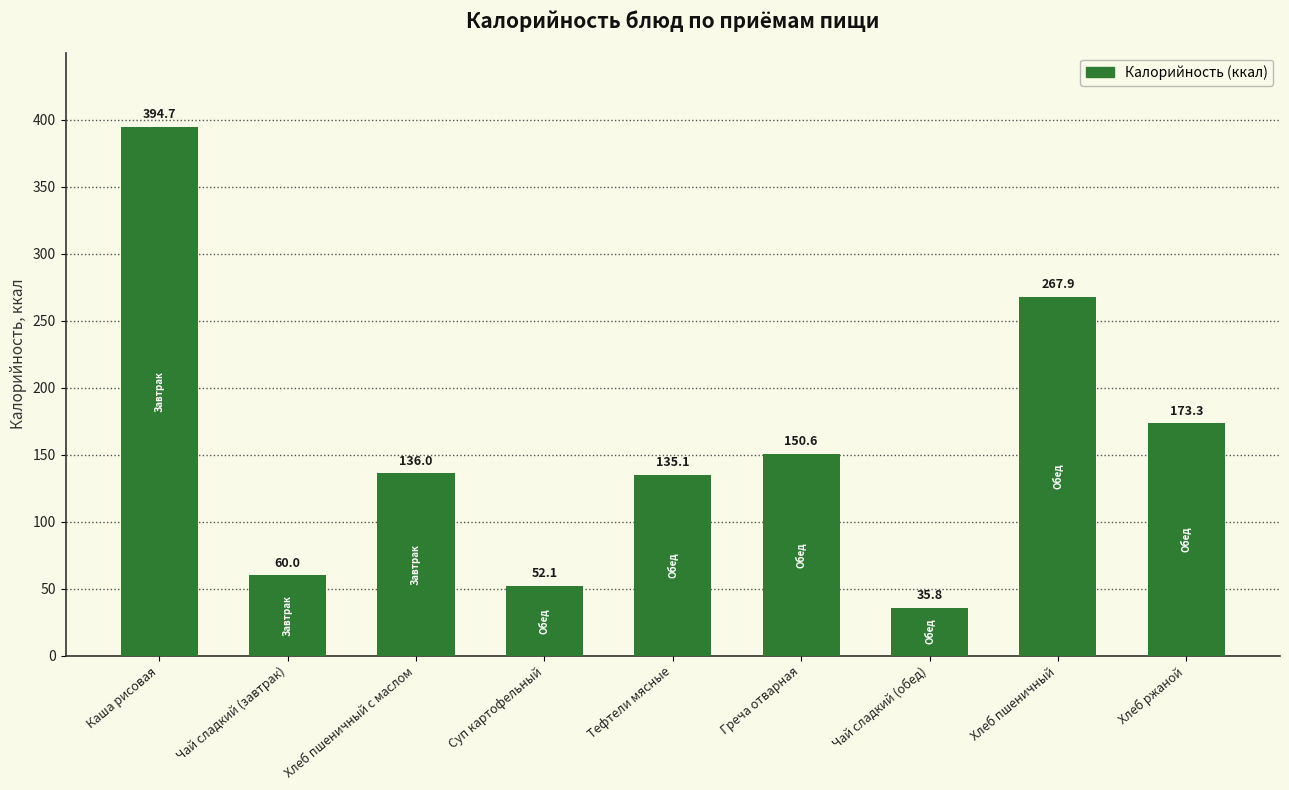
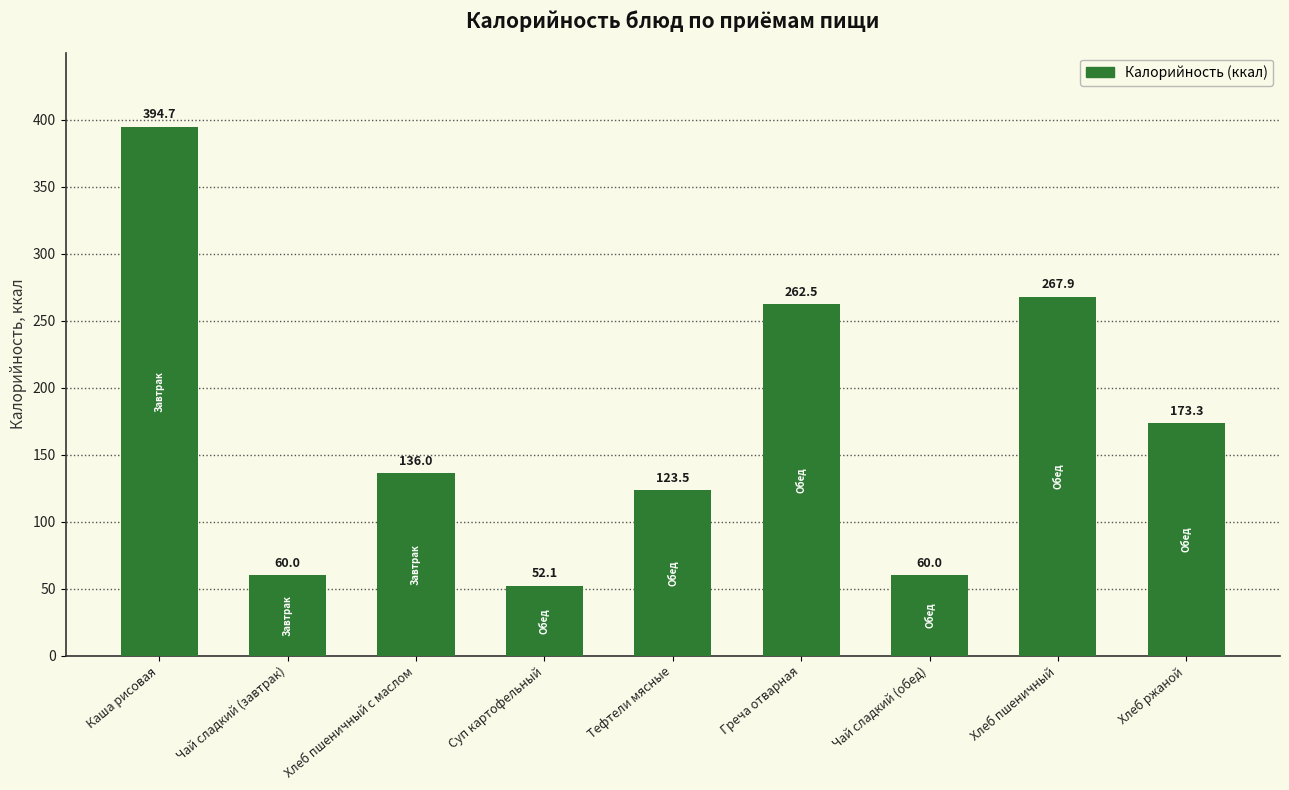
Тефтели мясные: 135.1 -> 123.5
Греча отварная: 150.6 -> 262.5
Чай сладкий (обед): 35.8 -> 60.0
